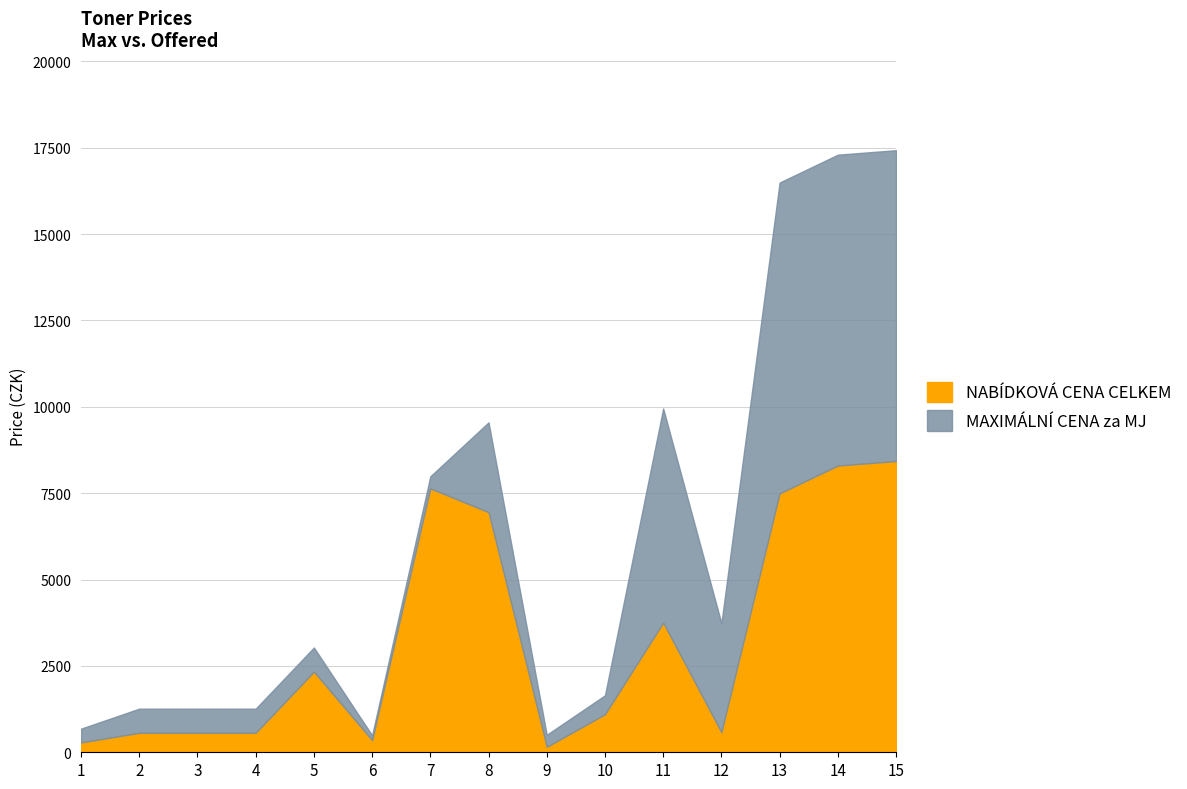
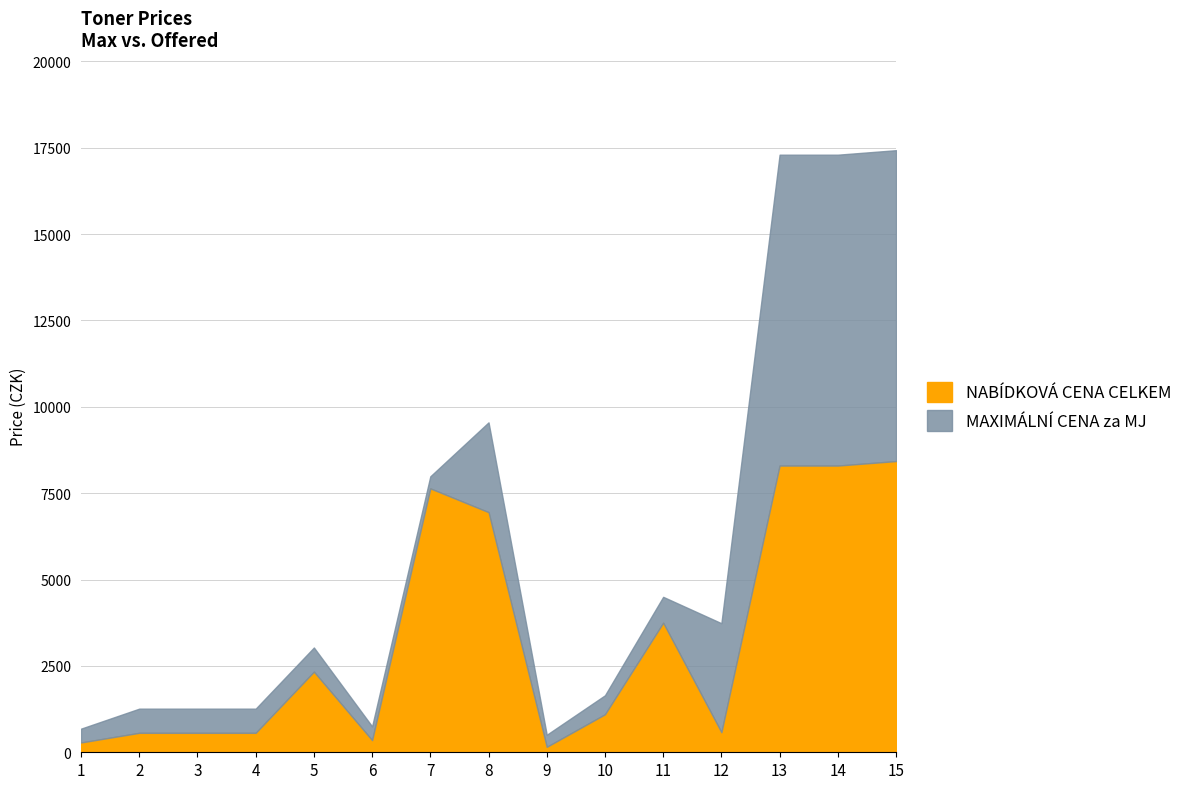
MAXIMÁLNÍ CENA za MJ, 6: 100 -> 400
MAXIMÁLNÍ CENA za MJ, 11: 6200 -> 800
NABÍDKOVÁ CENA CELKEM, 13: 7500 -> 8300
